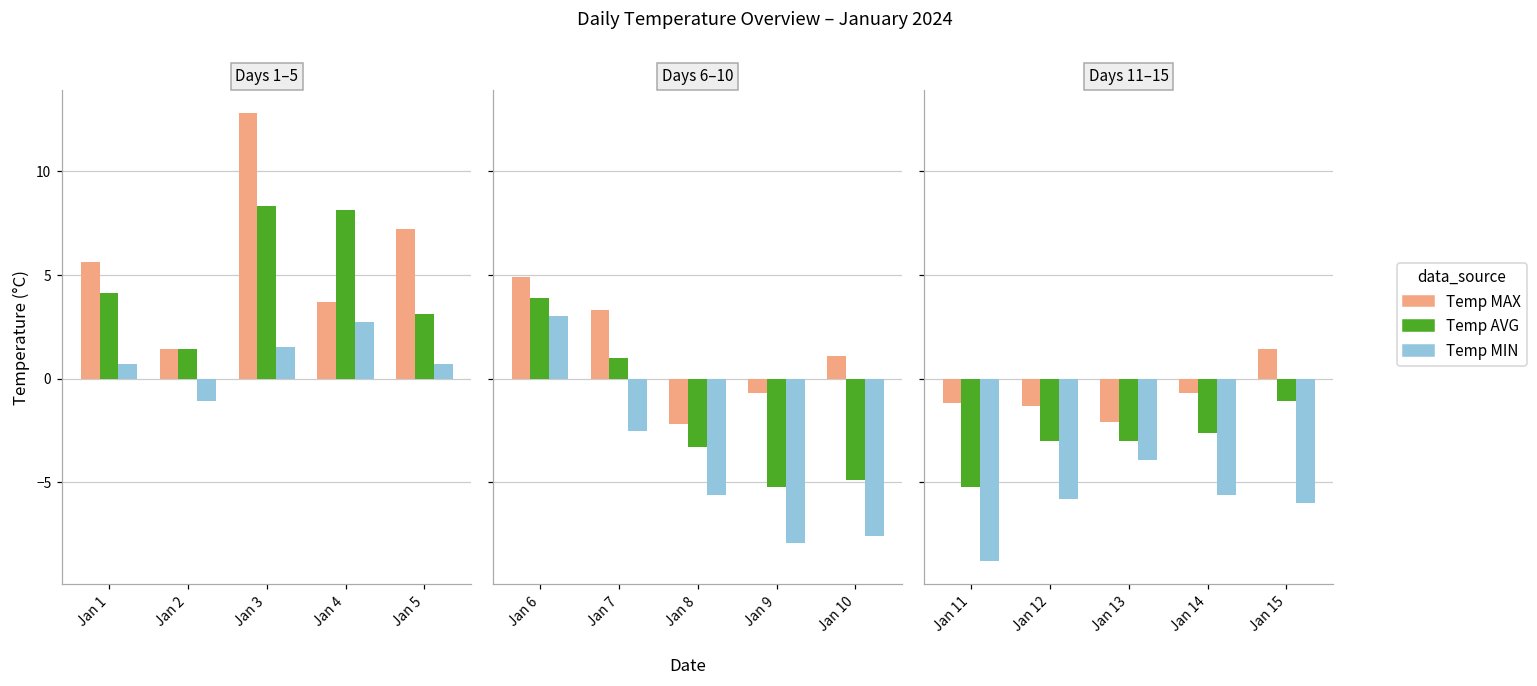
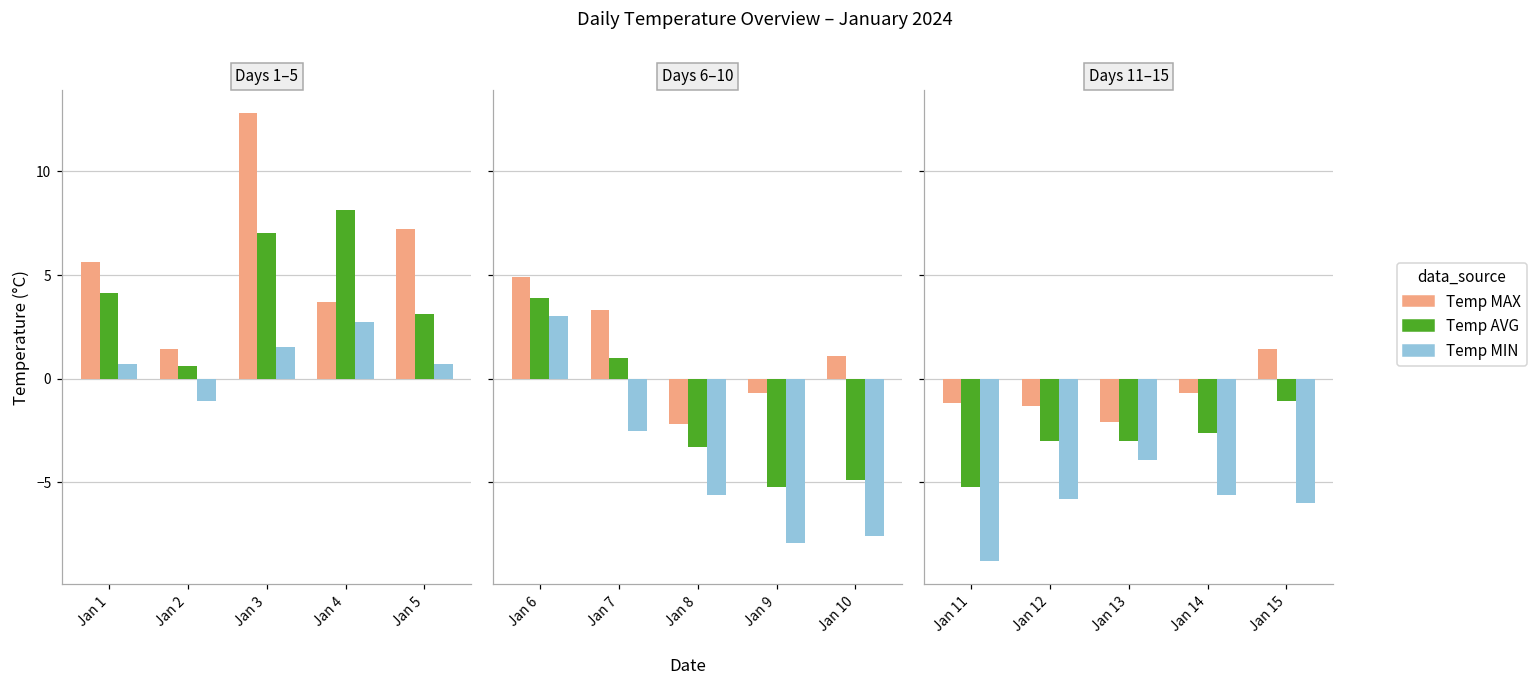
Days 1–5, Temp AVG, Jan 2: 1.4 -> 0.6
Days 1–5, Temp AVG, Jan 3: 8.3 -> 7.0
